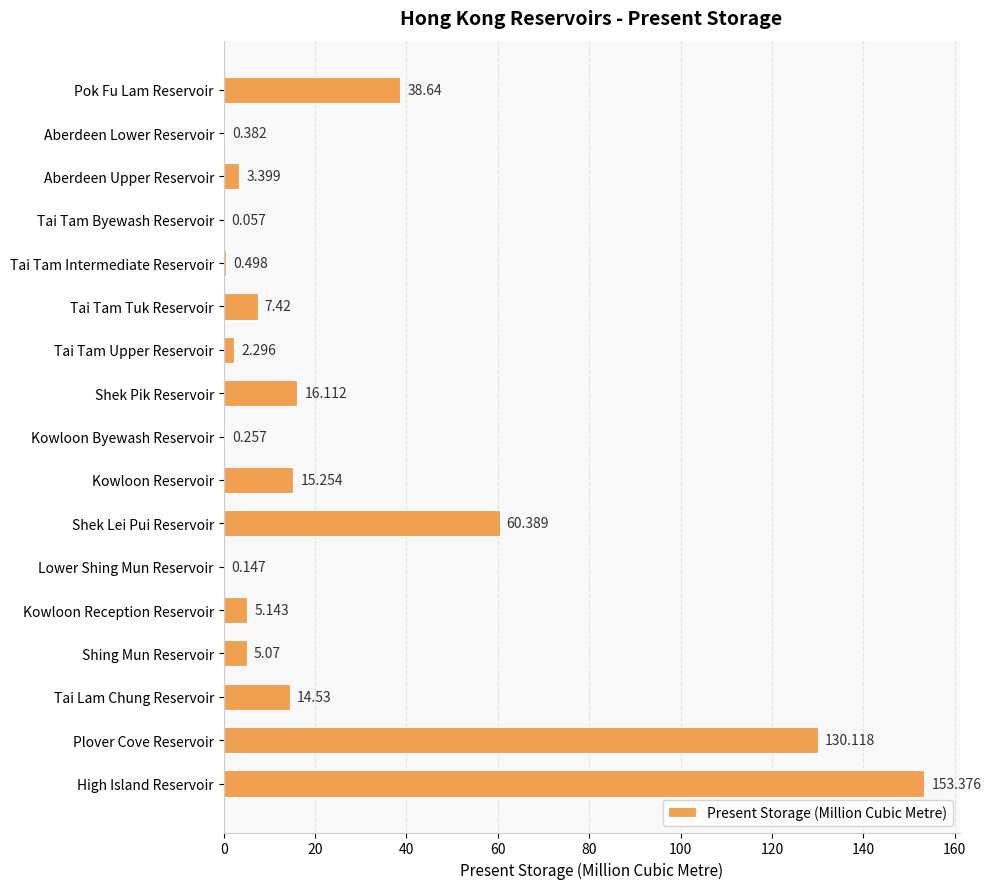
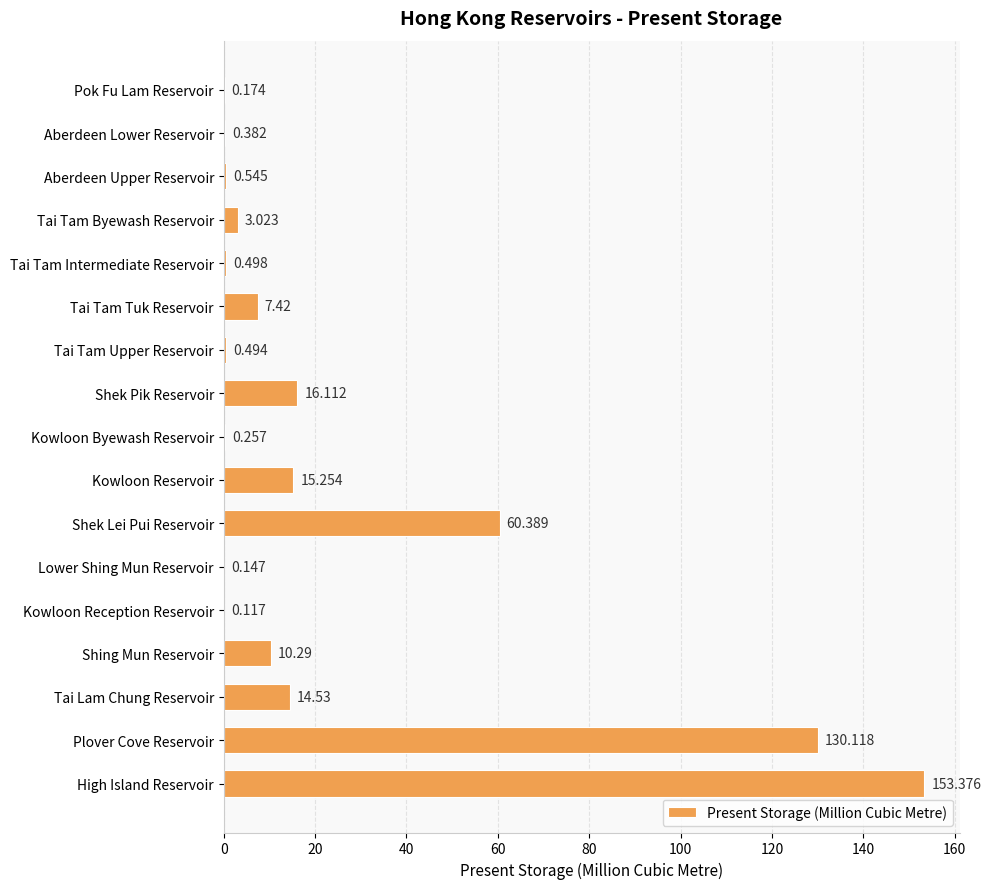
Pok Fu Lam Reservoir: 38.64 -> 0.174
Aberdeen Upper Reservoir: 3.399 -> 0.545
Tai Tam Byewash Reservoir: 0.057 -> 3.023
Tai Tam Upper Reservoir: 2.296 -> 0.494
Kowloon Reception Reservoir: 5.143 -> 0.117
Shing Mun Reservoir: 5.07 -> 10.29
